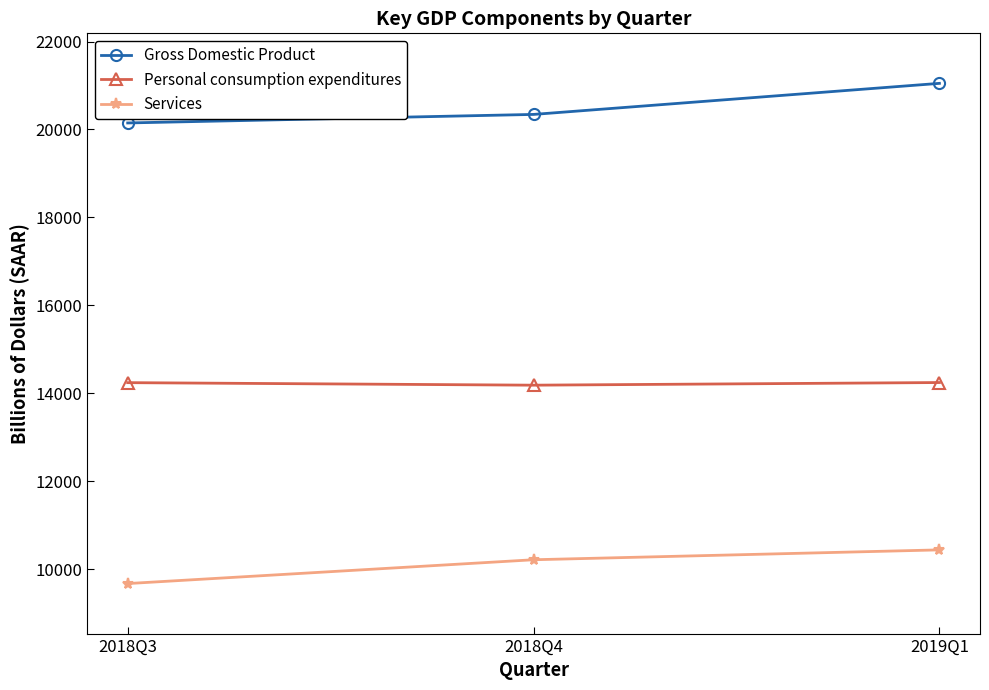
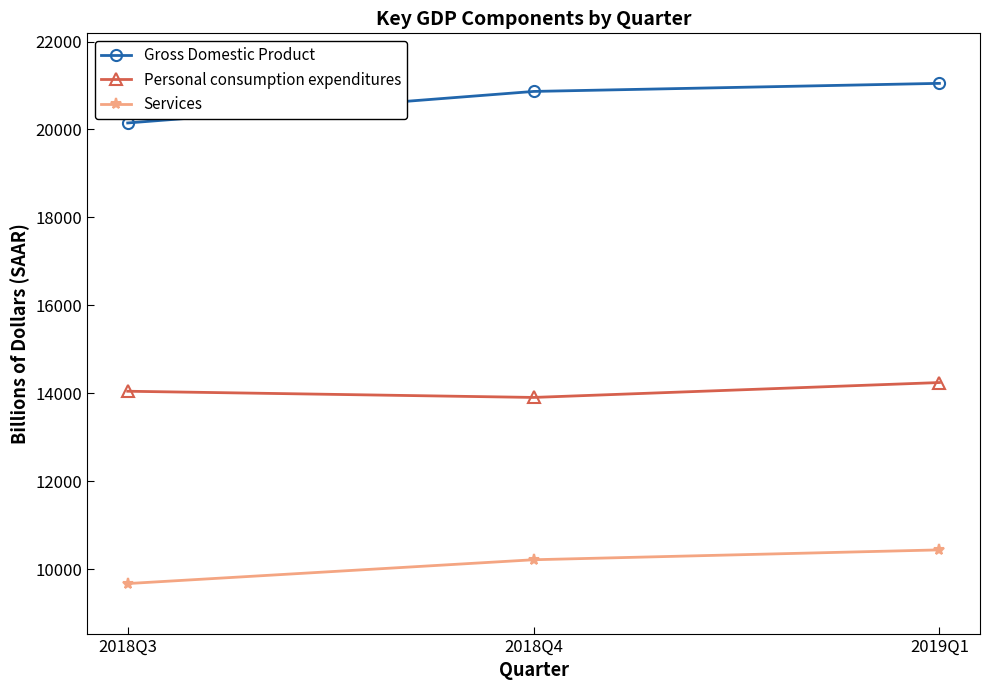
Personal consumption expenditures, 2018Q3: 14200 -> 14100
Gross Domestic Product, 2018Q4: 20300 -> 20900
Personal consumption expenditures, 2018Q4: 14200 -> 13900
